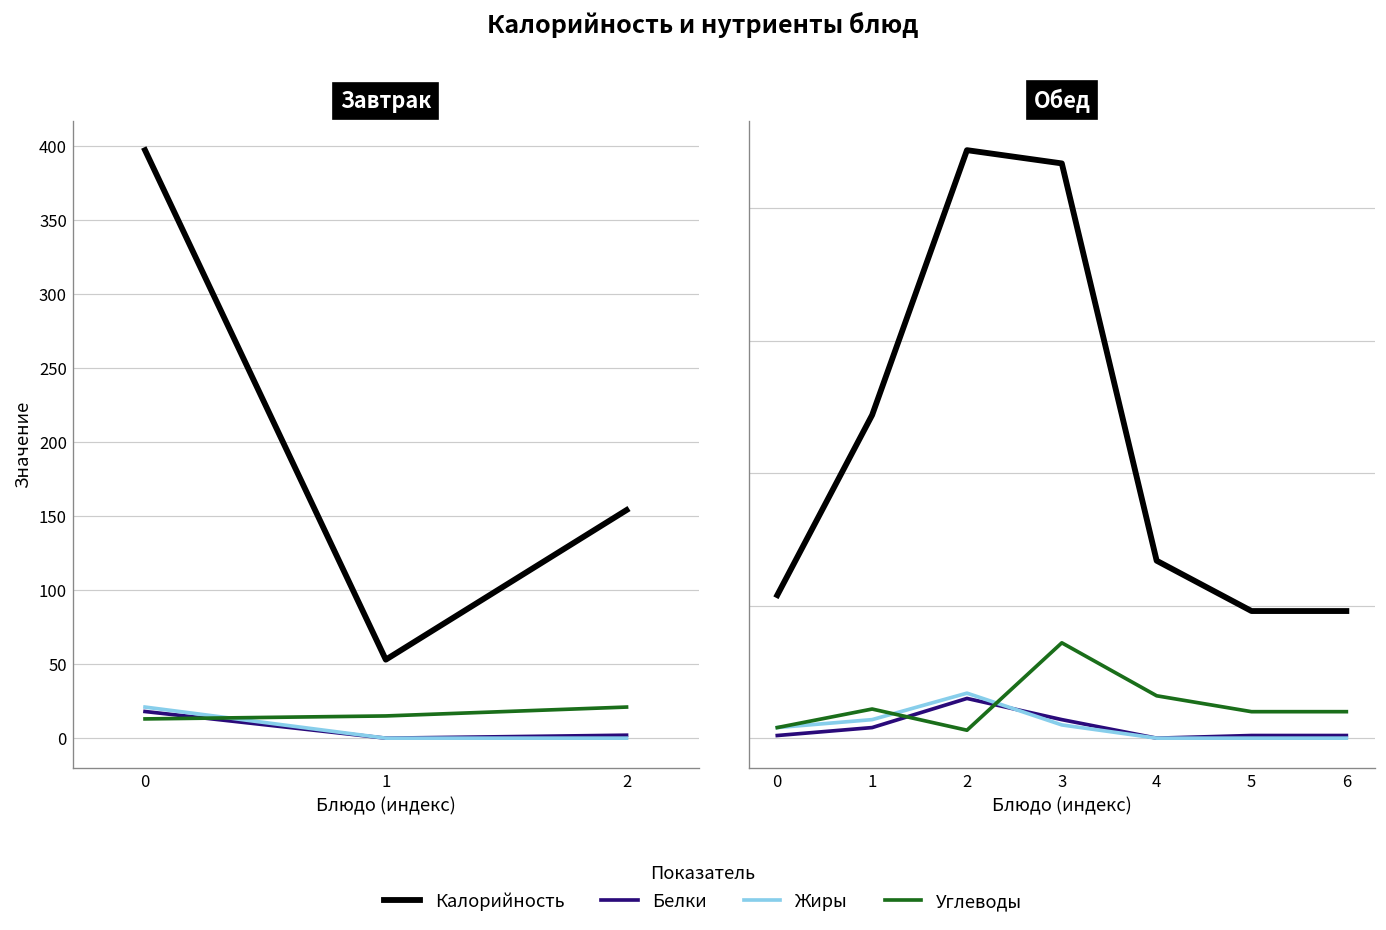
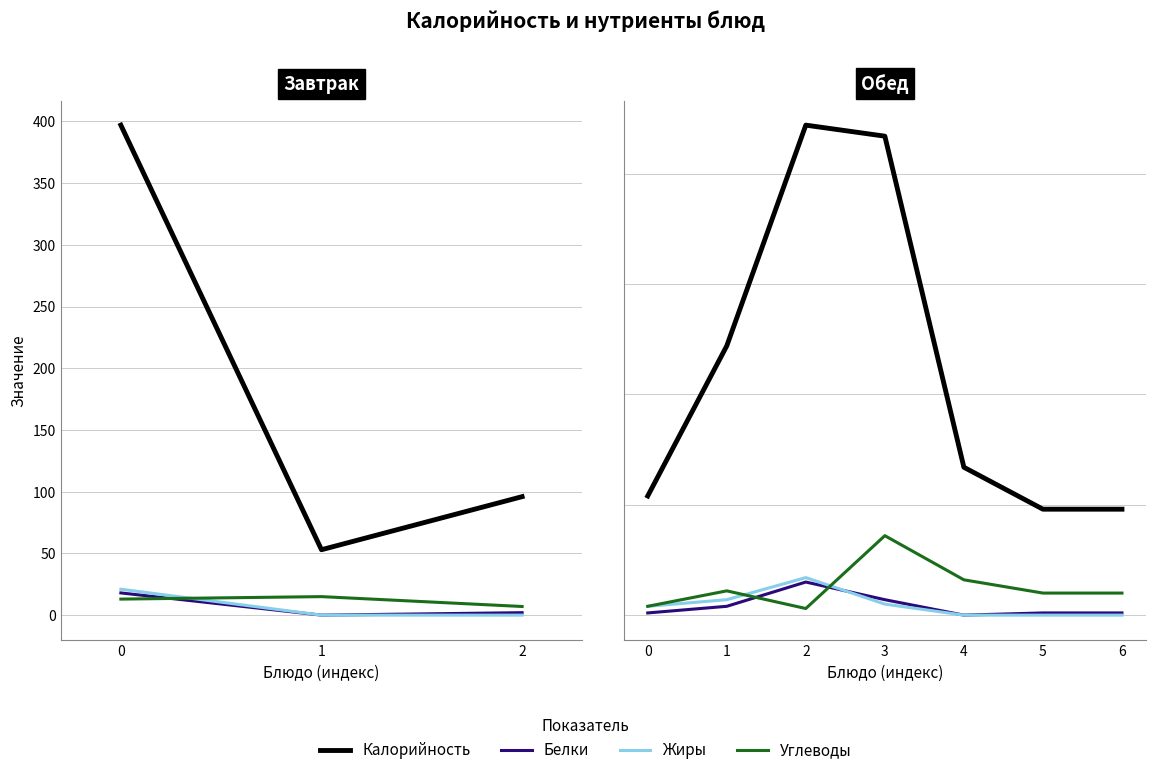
Завтрак, Калорийность, 2: 154 -> 96
Завтрак, Углеводы, 2: 21 -> 7
